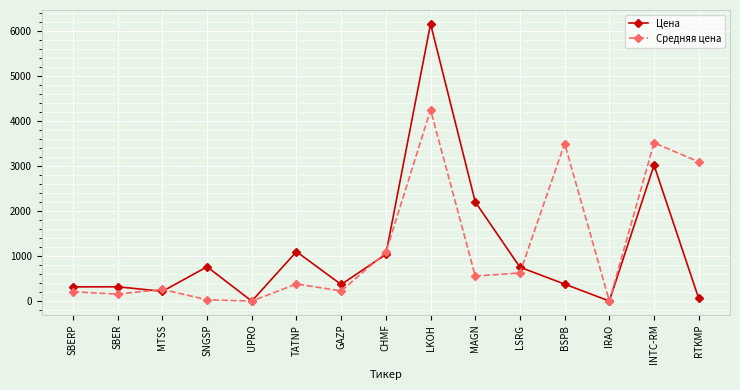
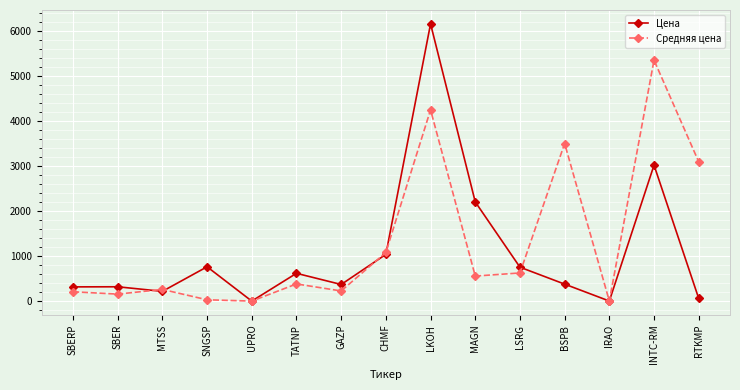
Цена, TATNP: 1100 -> 600
Средняя цена, INTC-RM: 3500 -> 5300
